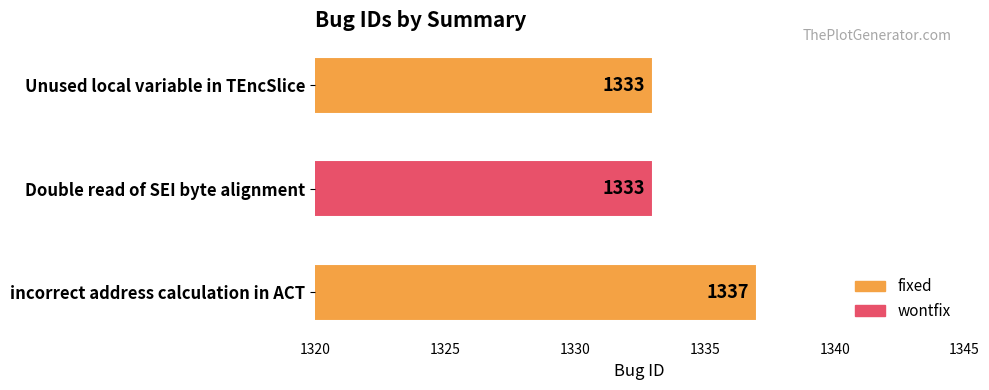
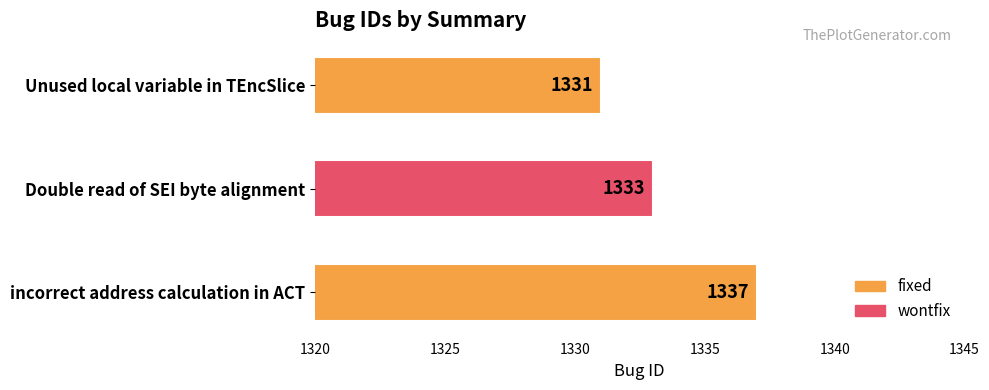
Unused local variable in TEncSlice: 1333 -> 1331
